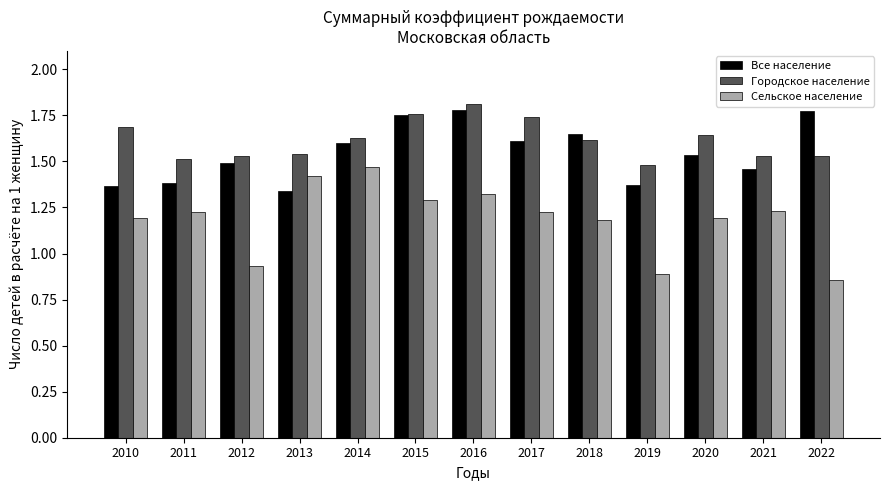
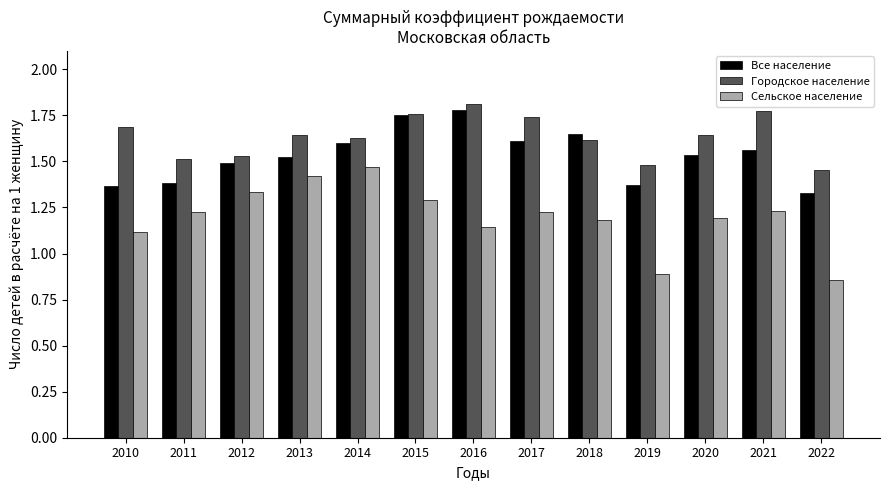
Сельское население, 2010: 1.19 -> 1.12
Сельское население, 2012: 0.93 -> 1.34
Все население, 2013: 1.34 -> 1.52
Городское население, 2013: 1.54 -> 1.65
Сельское население, 2016: 1.32 -> 1.15
Все население, 2021: 1.46 -> 1.56
Городское население, 2021: 1.53 -> 1.78
Все население, 2022: 1.77 -> 1.33
Городское население, 2022: 1.53 -> 1.46
